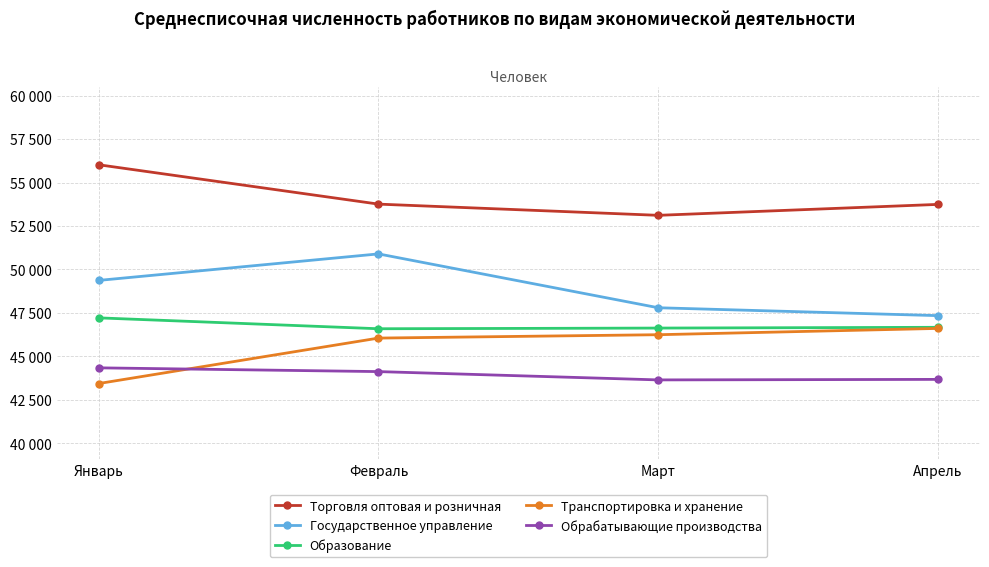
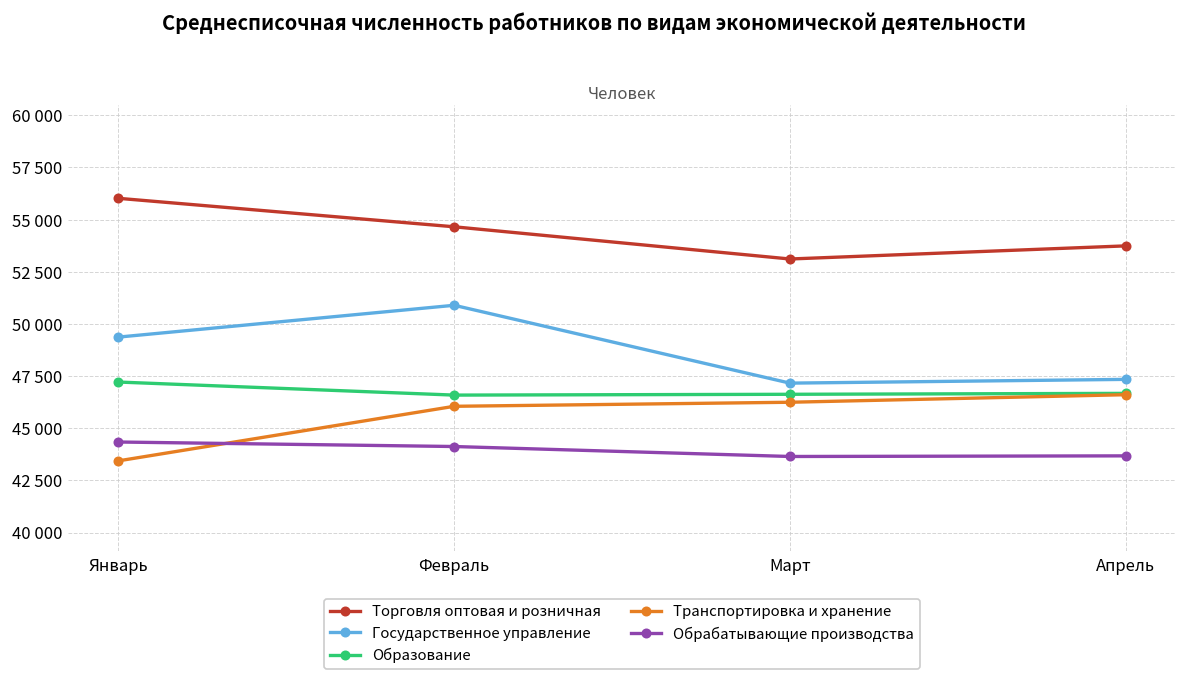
Торговля оптовая и розничная, Февраль: 53800 -> 54700
Государственное управление, Март: 47800 -> 47200
